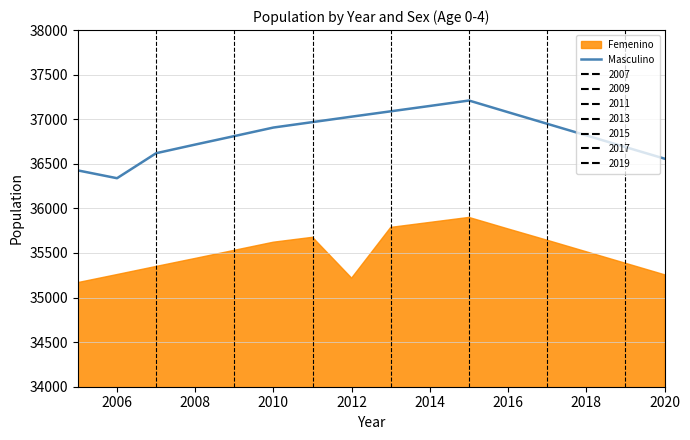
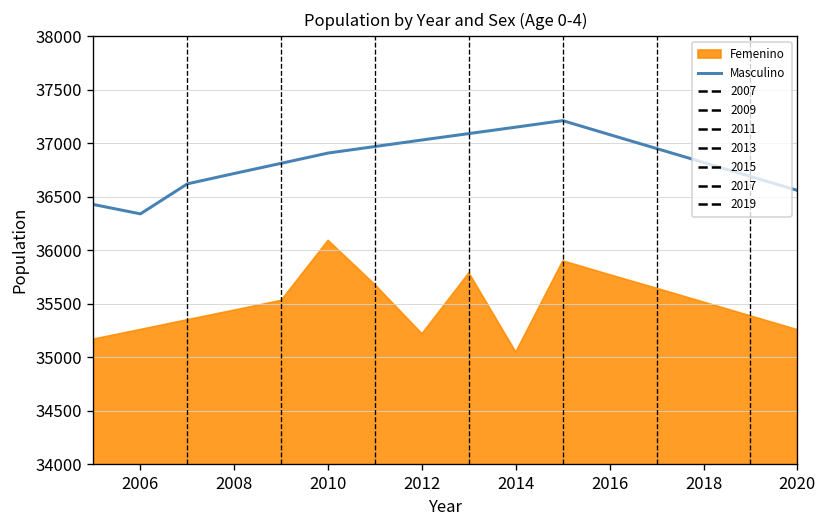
Femenino, 2010: 35600 -> 36100
Femenino, 2014: 35800 -> 35000
